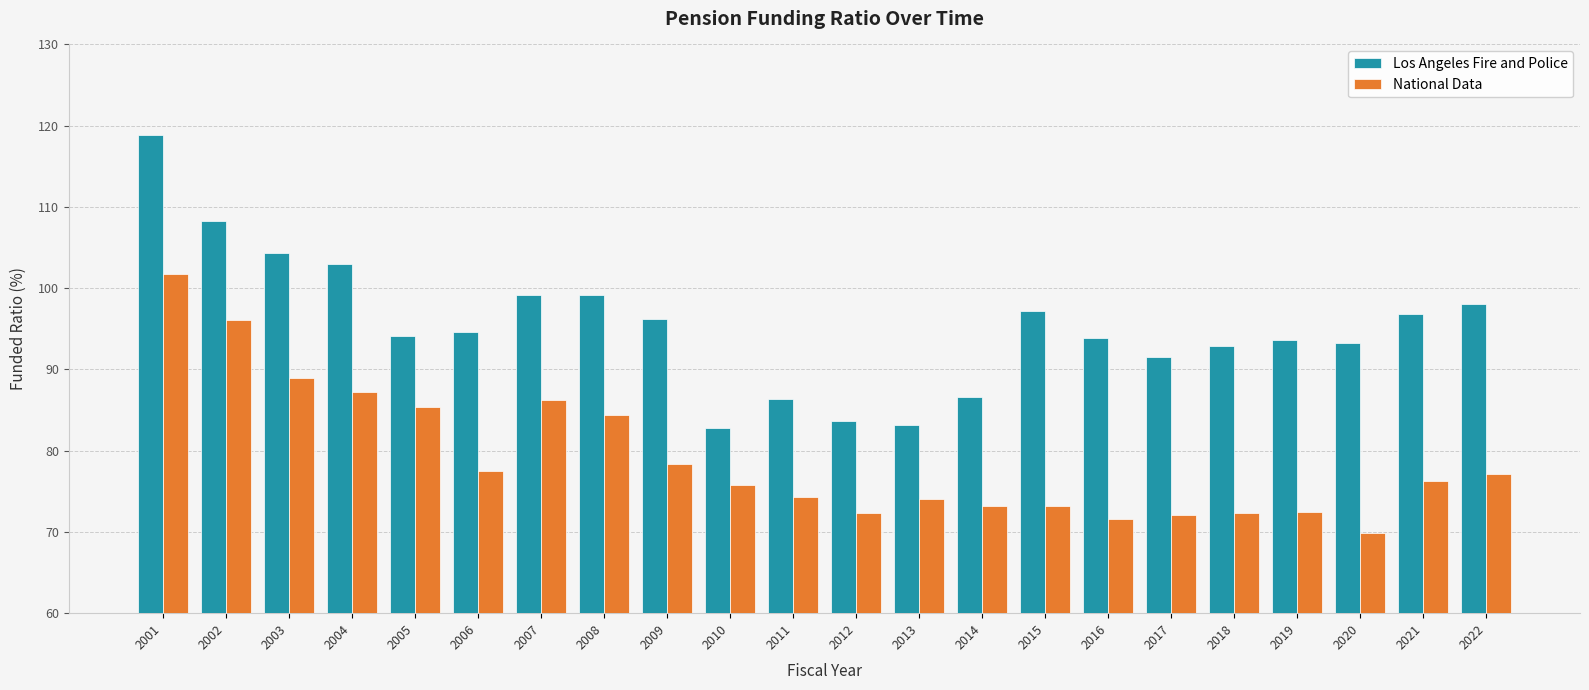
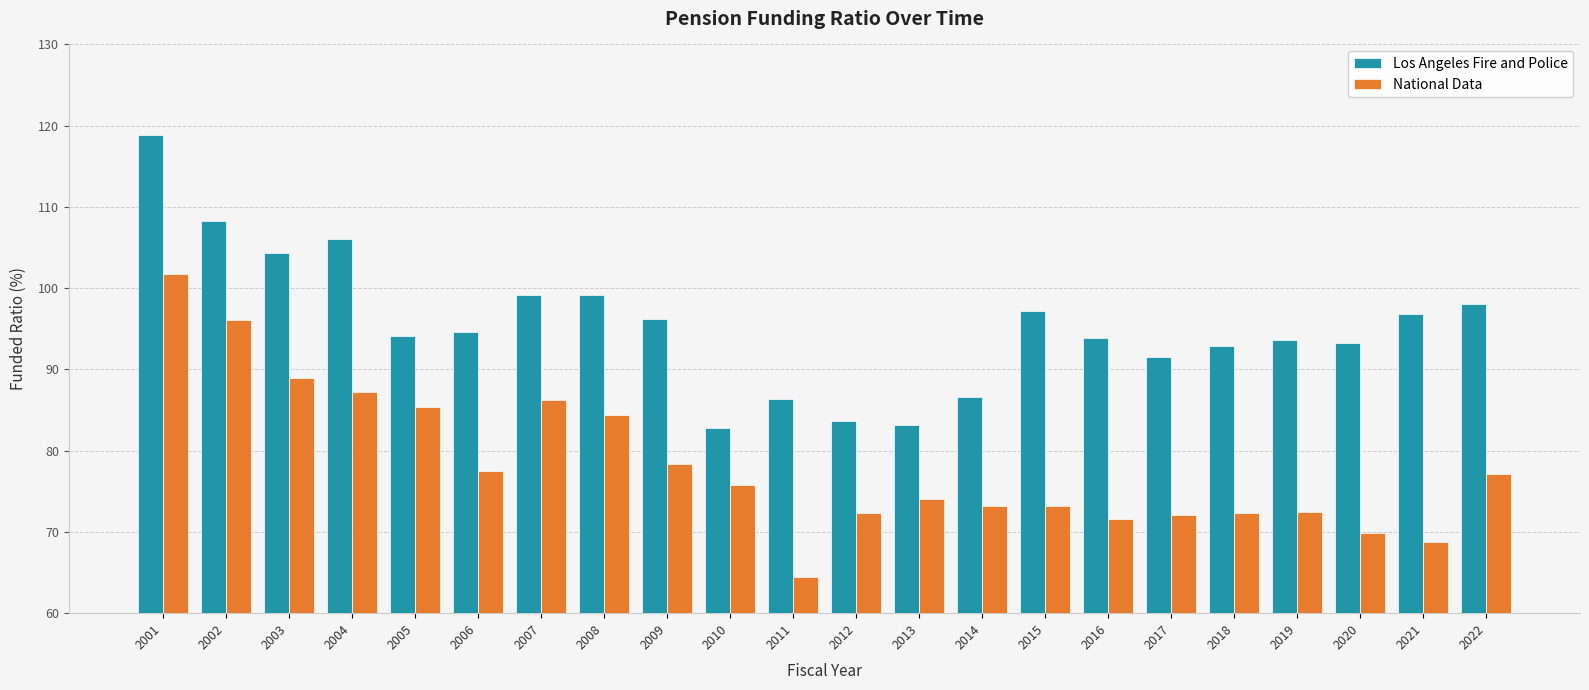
Los Angeles Fire and Police, 2004: 103 -> 106
National Data, 2011: 74 -> 65
National Data, 2021: 76 -> 69
